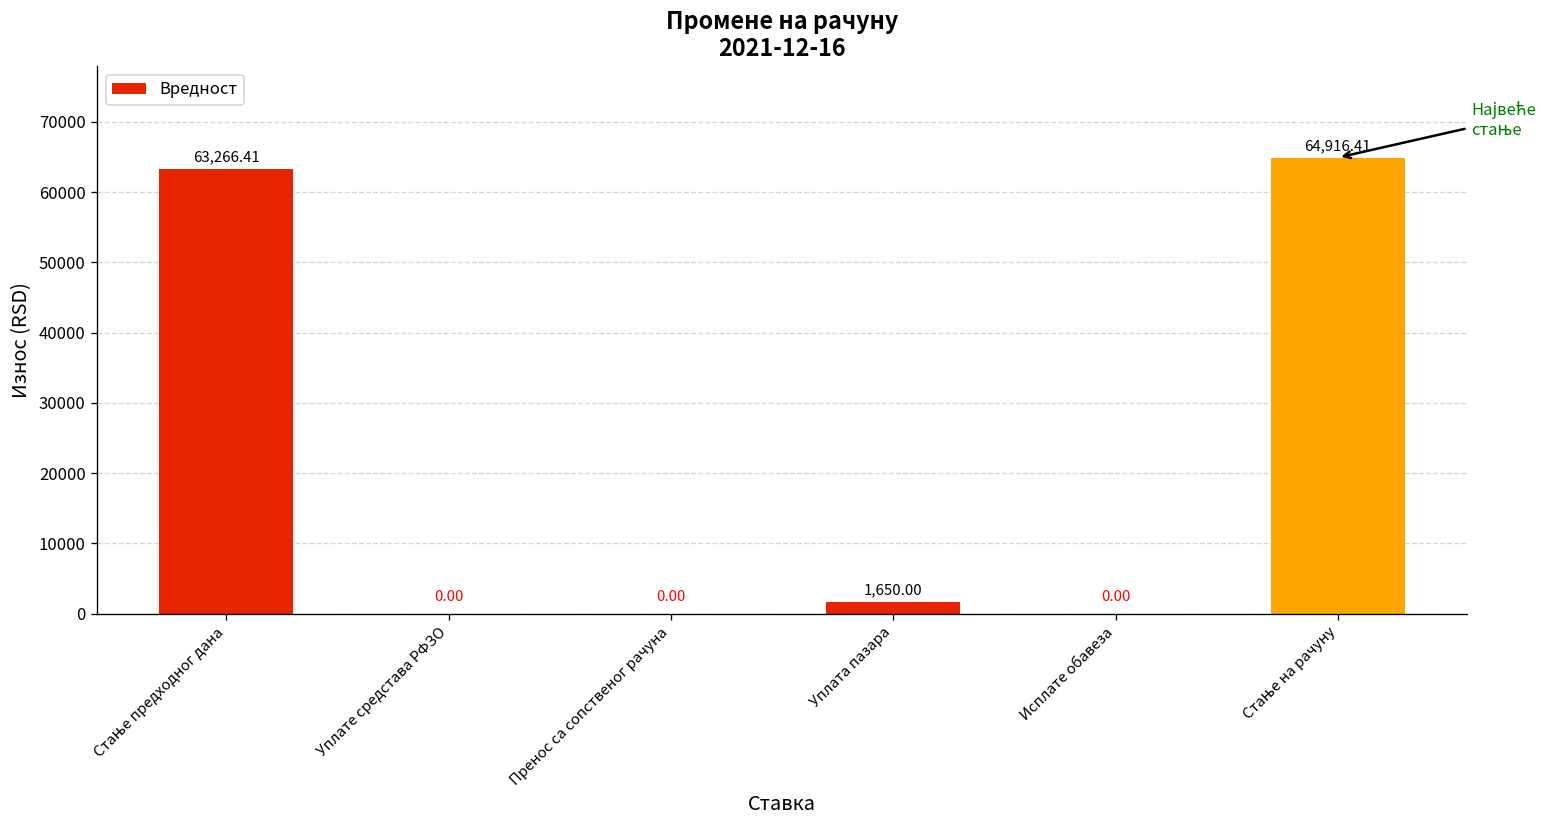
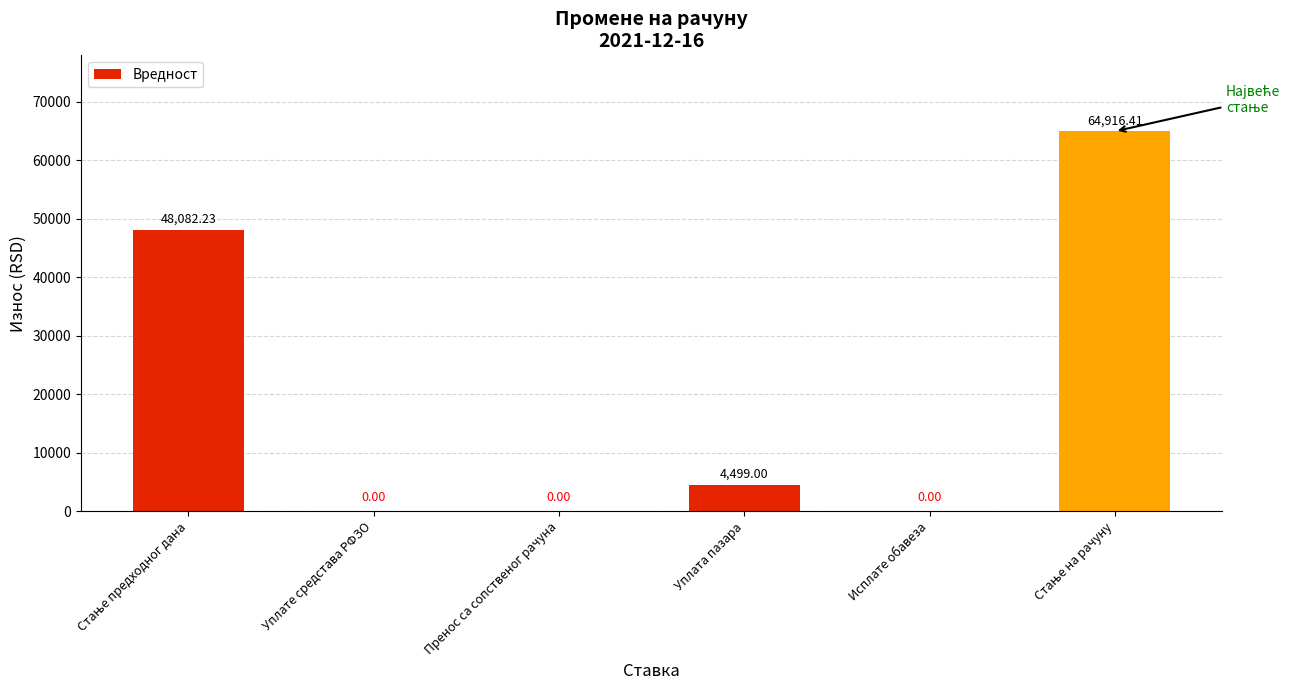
Стање предходног дана: 63,266.41 -> 48,082.23
Уплата пазара: 1,650.00 -> 4,499.00
